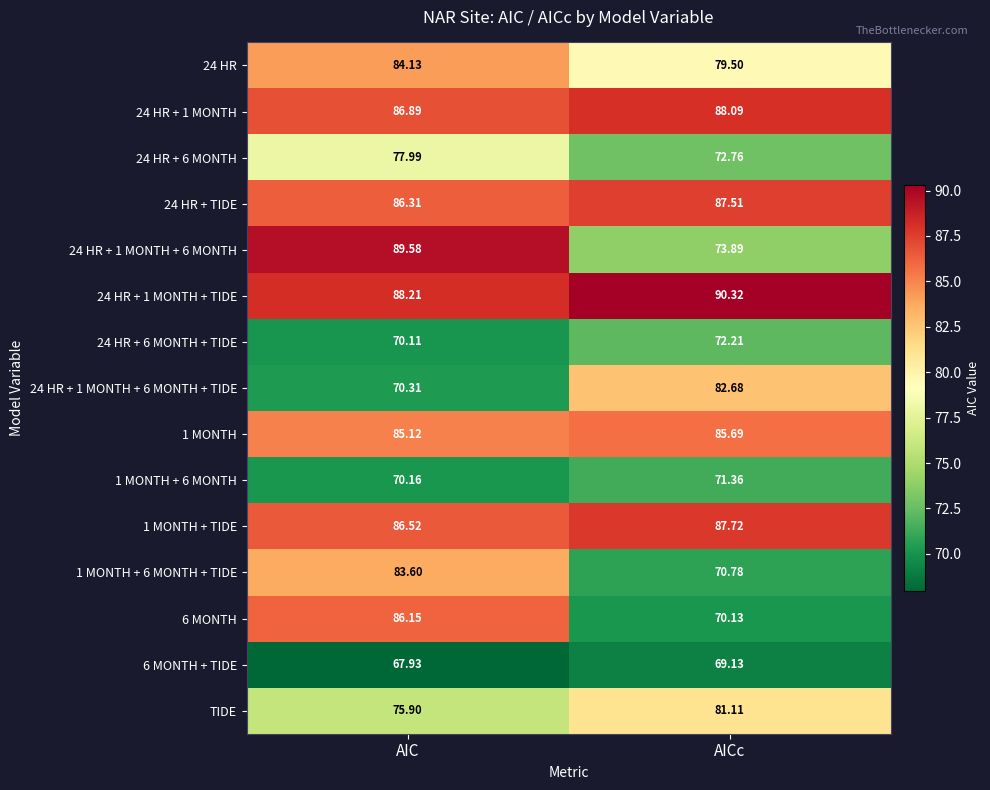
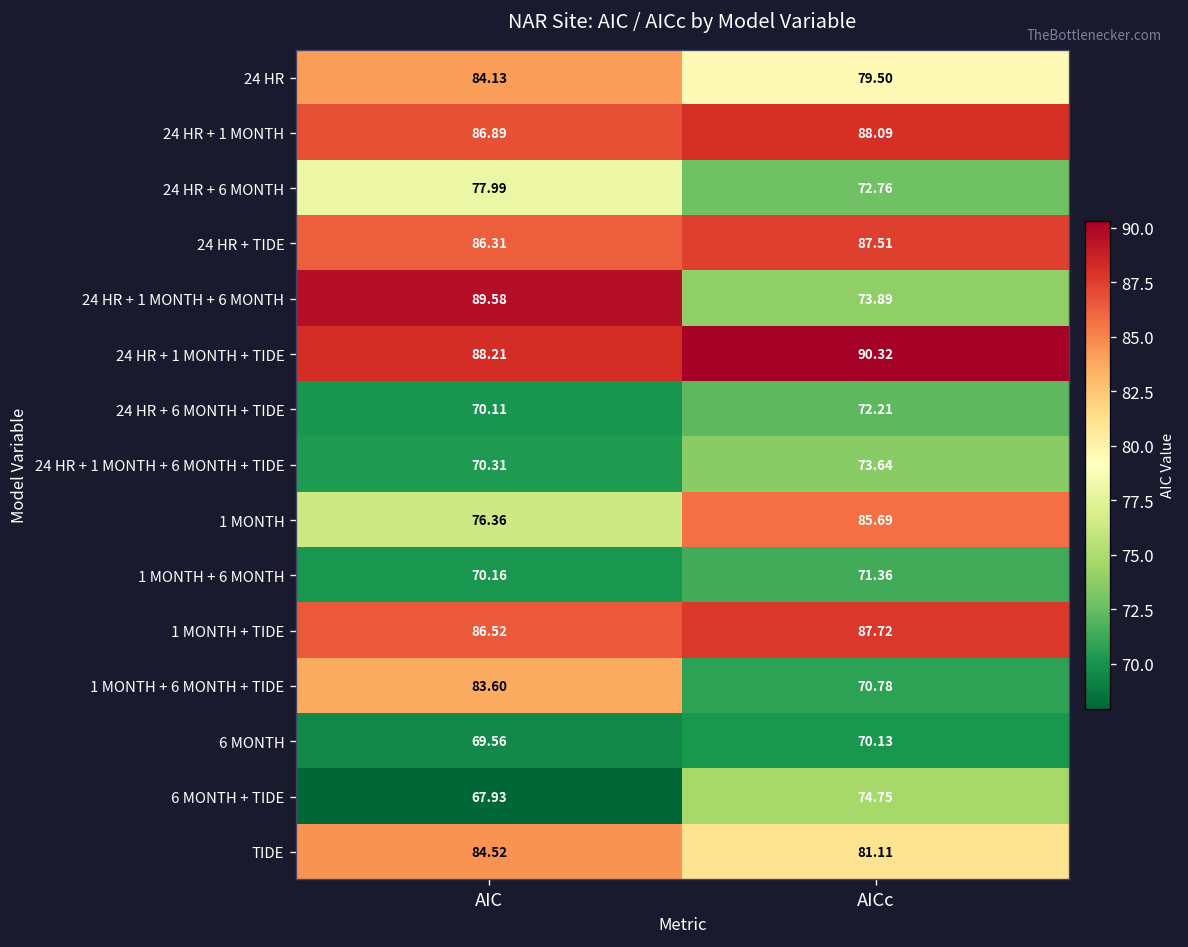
24 HR + 1 MONTH + 6 MONTH + TIDE, AICc: 82.68 -> 73.64
1 MONTH, AIC: 85.12 -> 76.36
6 MONTH, AIC: 86.15 -> 69.56
6 MONTH + TIDE, AICc: 69.13 -> 74.75
TIDE, AIC: 75.90 -> 84.52
